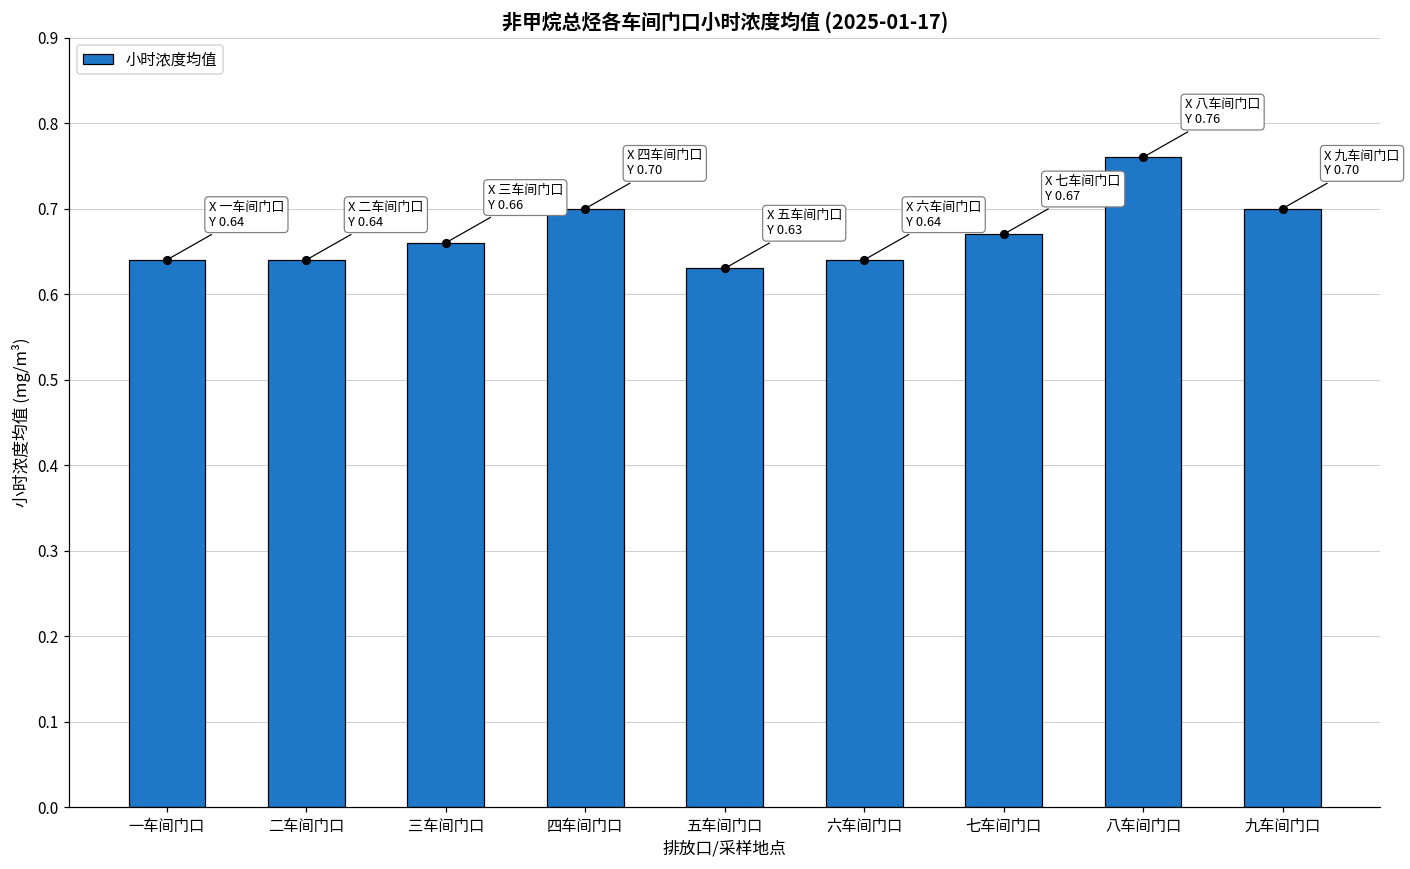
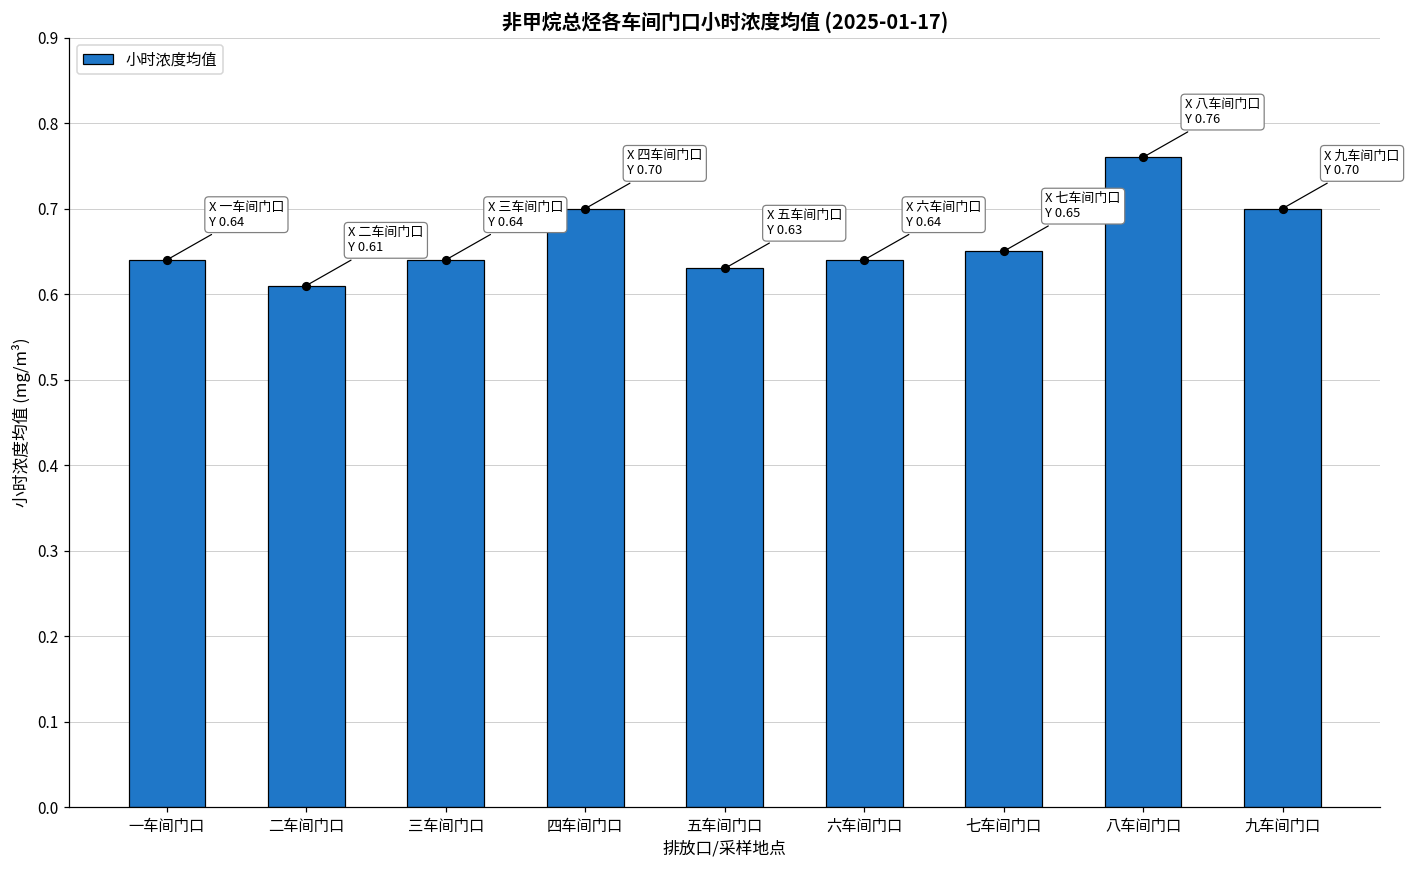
小时浓度均值, 二车间门口: 0.64 -> 0.61
小时浓度均值, 三车间门口: 0.66 -> 0.64
小时浓度均值, 七车间门口: 0.67 -> 0.65
